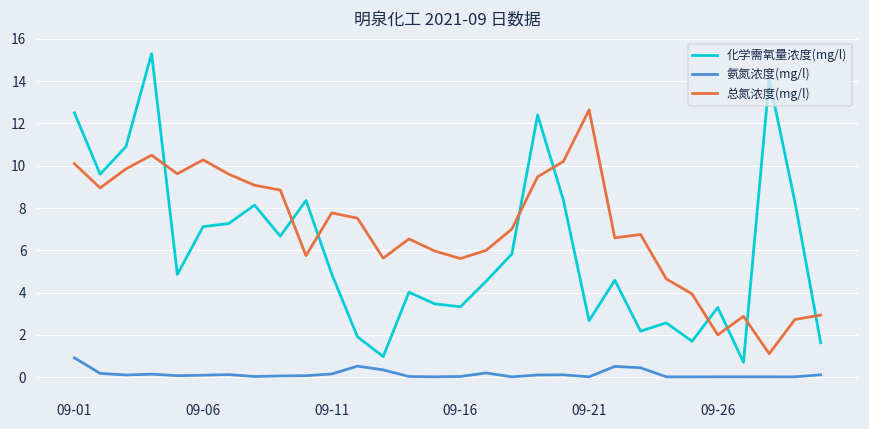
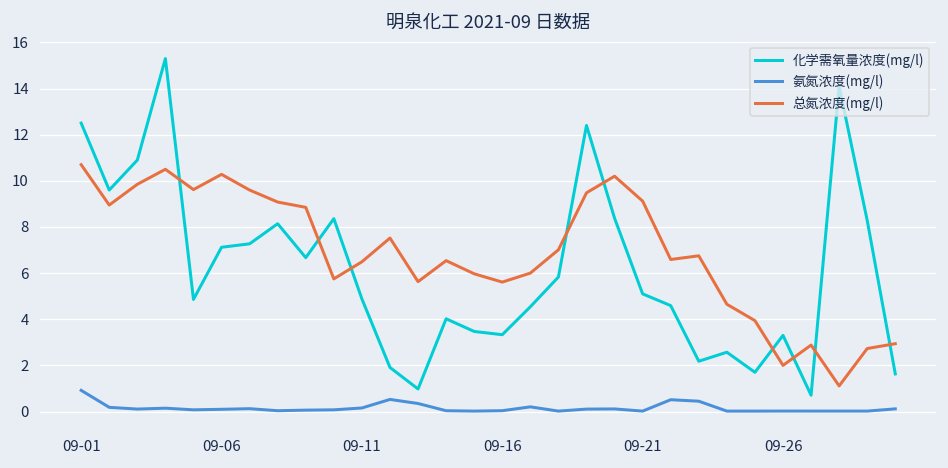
总氮浓度(mg/l), 09-01: 10.1 -> 10.7
总氮浓度(mg/l), 09-11: 7.8 -> 6.5
化学需氧量浓度(mg/l), 09-21: 2.7 -> 5.1
总氮浓度(mg/l), 09-21: 12.6 -> 9.1
